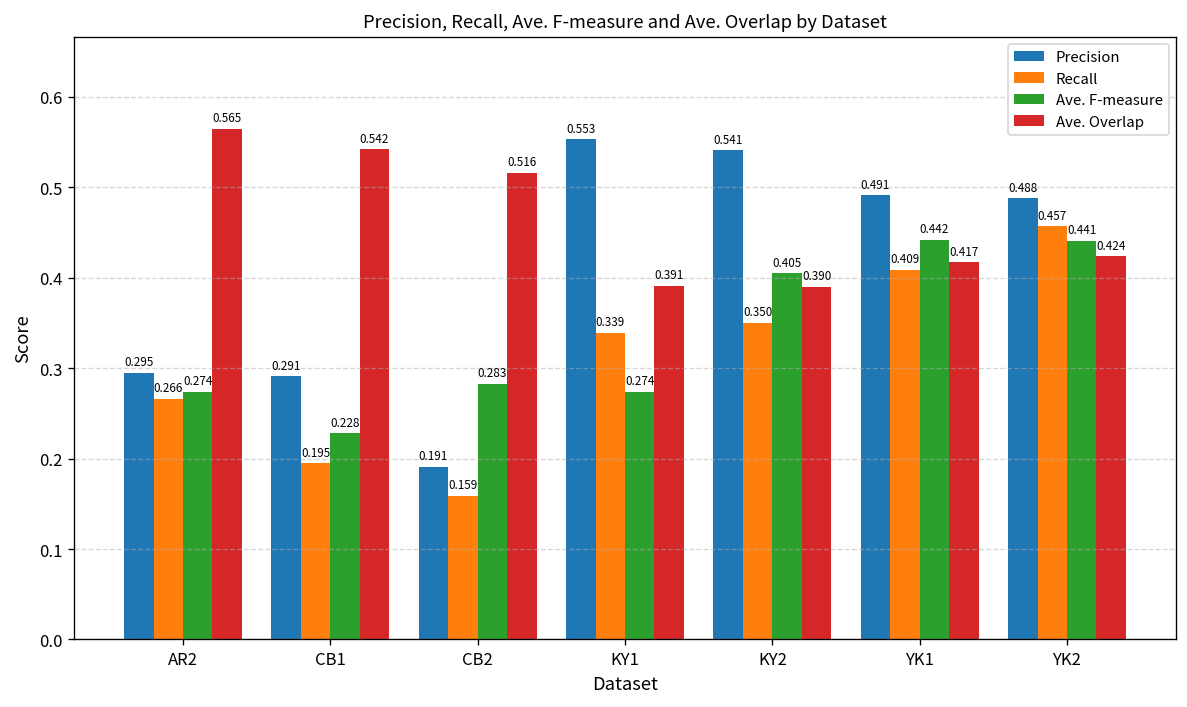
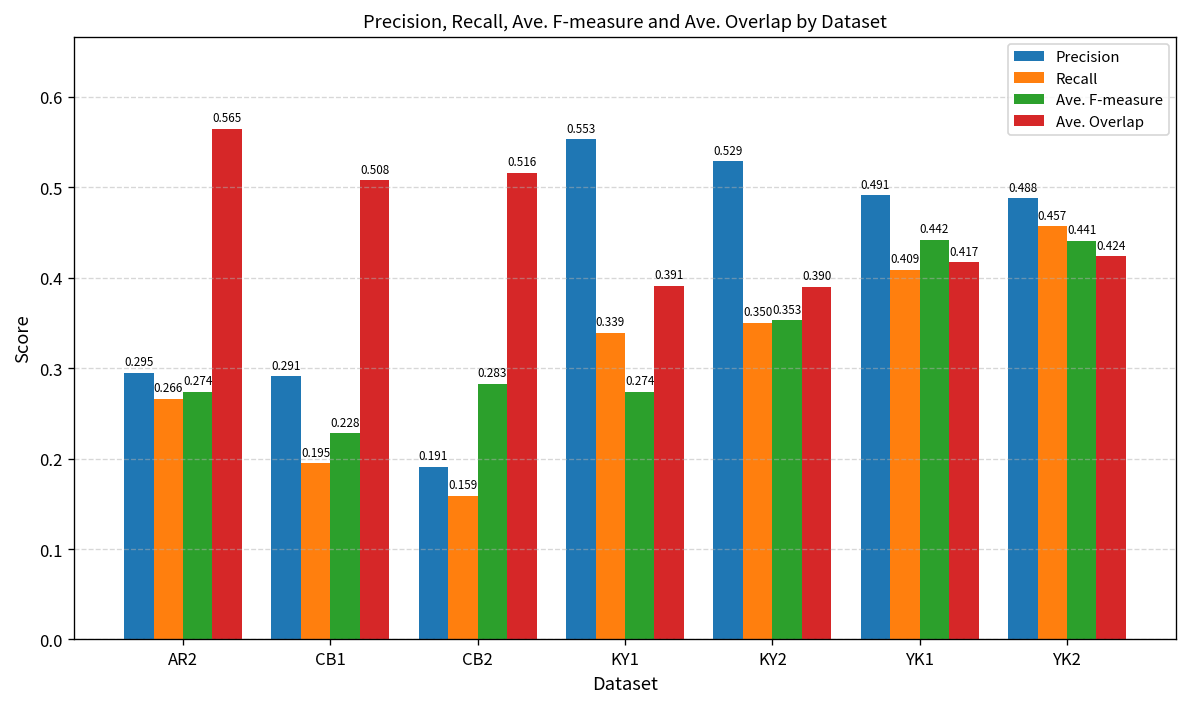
Ave. Overlap, CB1: 0.542 -> 0.508
Precision, KY2: 0.541 -> 0.529
Ave. F-measure, KY2: 0.405 -> 0.353
